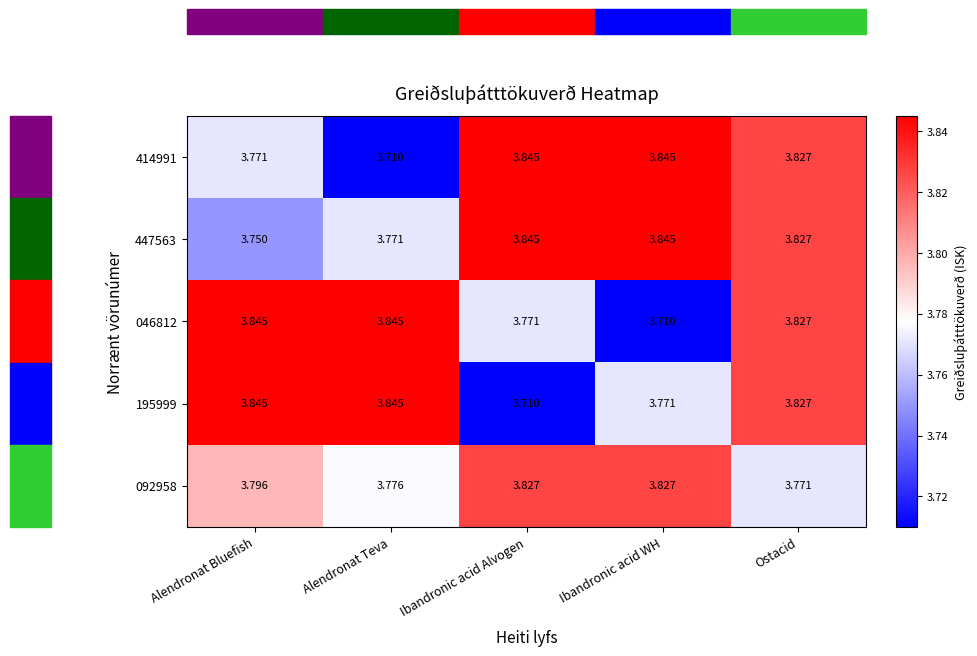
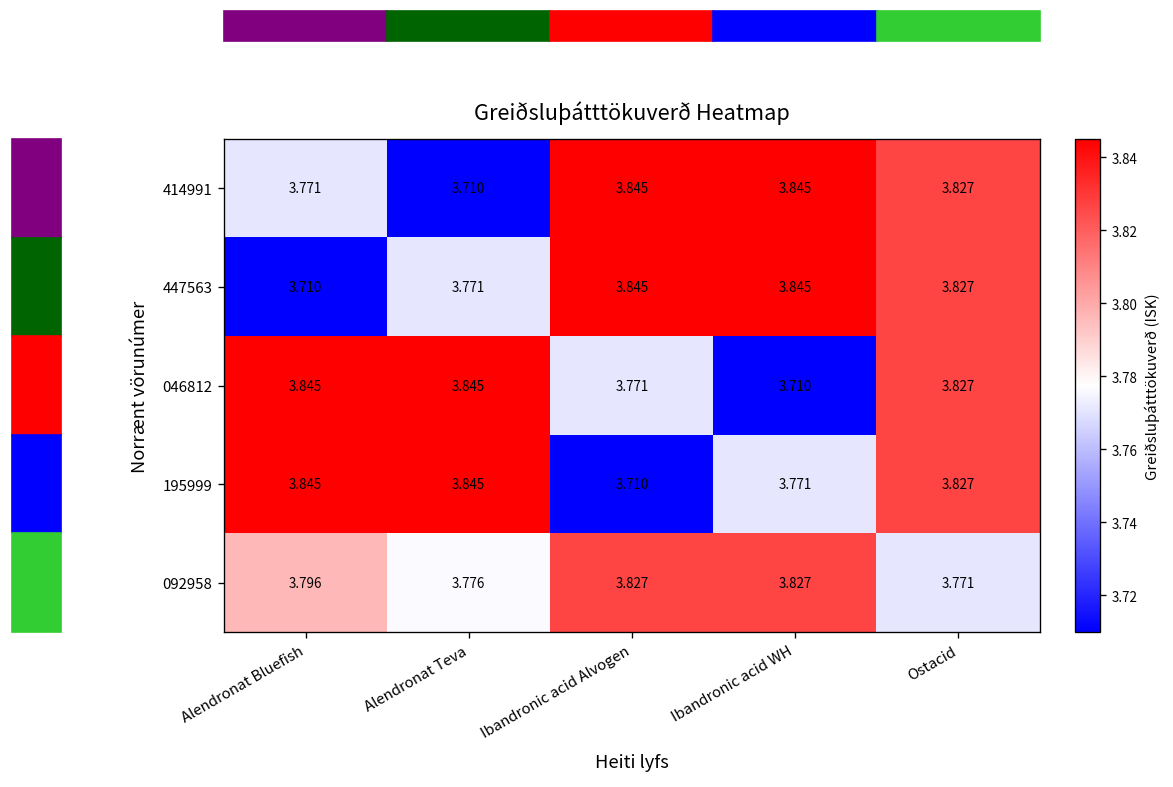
447563, Alendronat Bluefish: 3.750 -> 3.710
